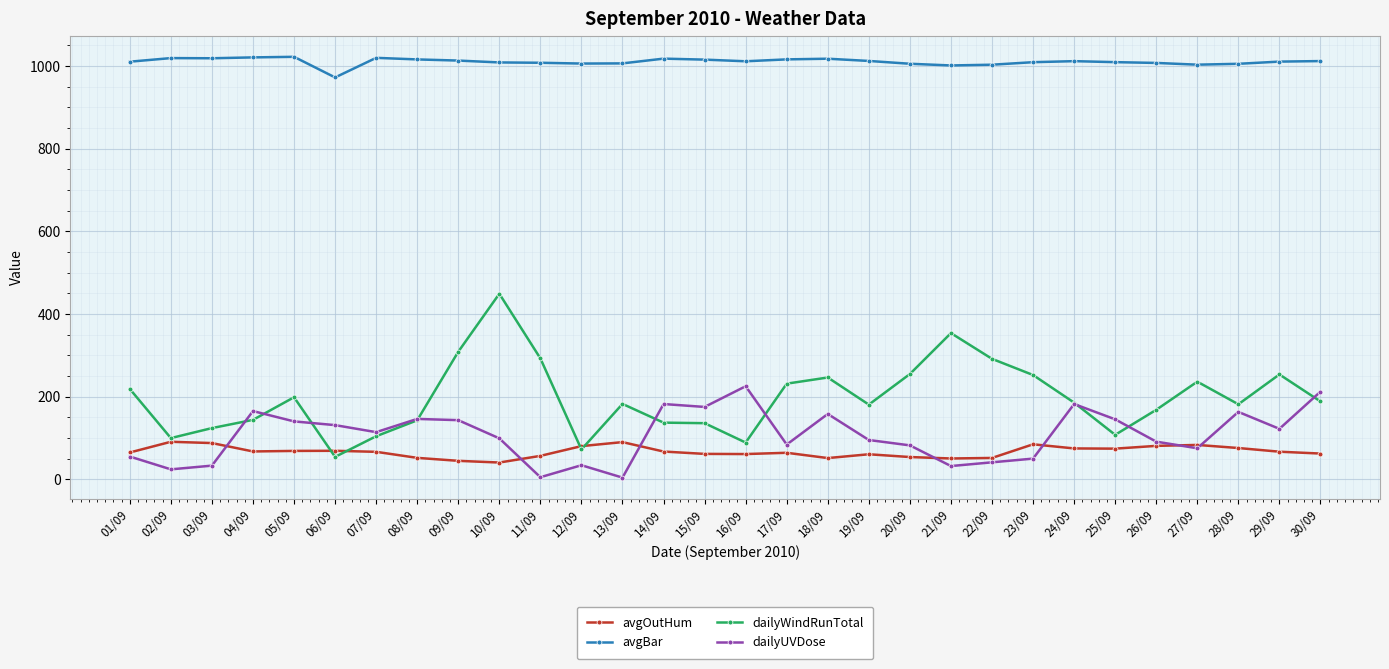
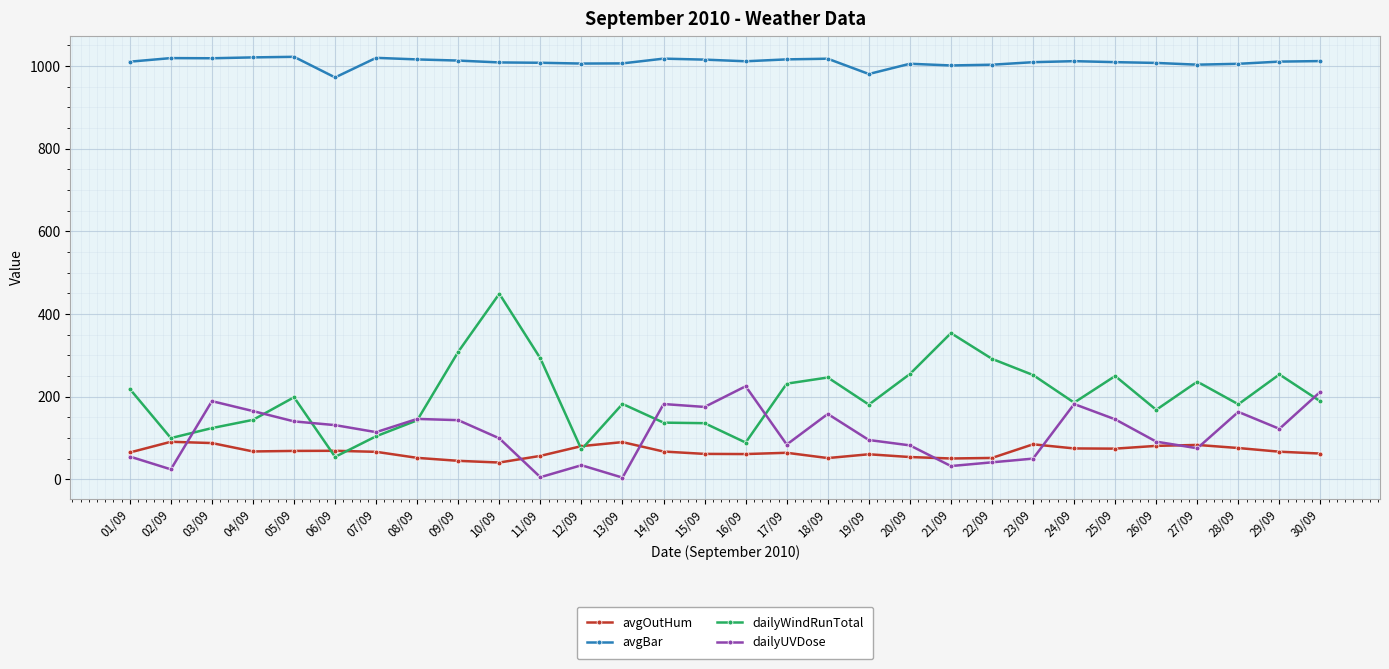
dailyUVDose, 03/09: 30 -> 190
avgBar, 19/09: 1010 -> 980
dailyWindRunTotal, 25/09: 110 -> 250
